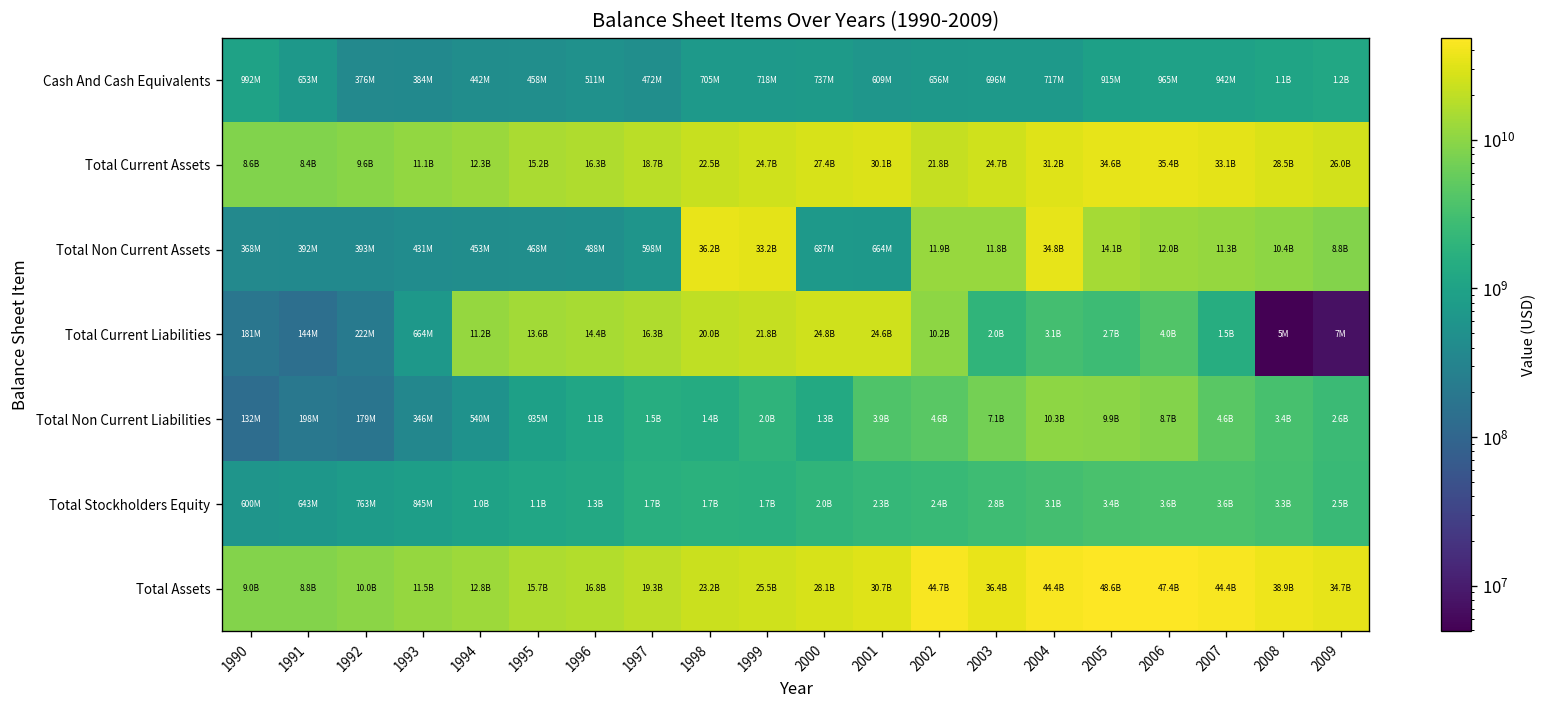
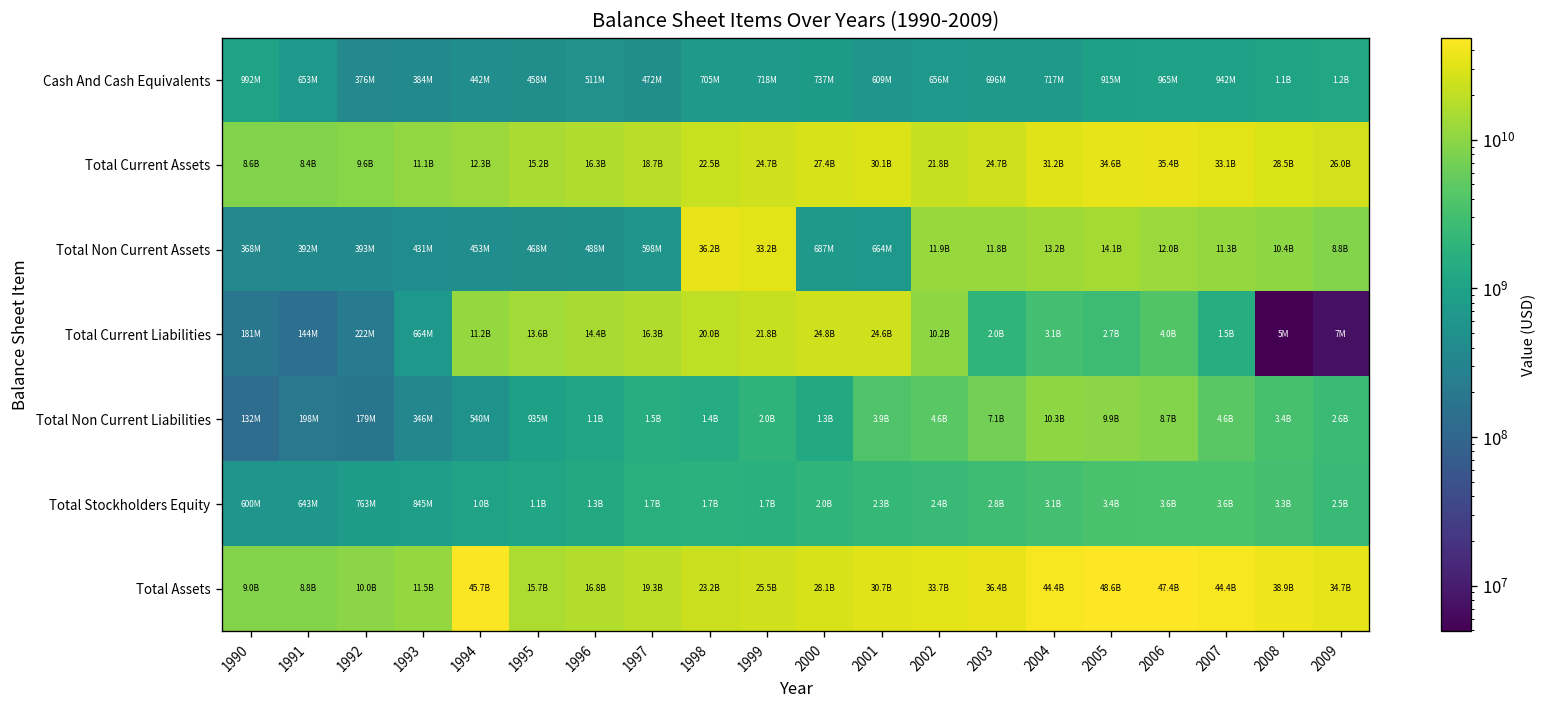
Total Non Current Assets, 2004: 34.8B -> 13.2B
Total Assets, 1994: 12.8B -> 45.7B
Total Assets, 2002: 44.7B -> 33.7B
